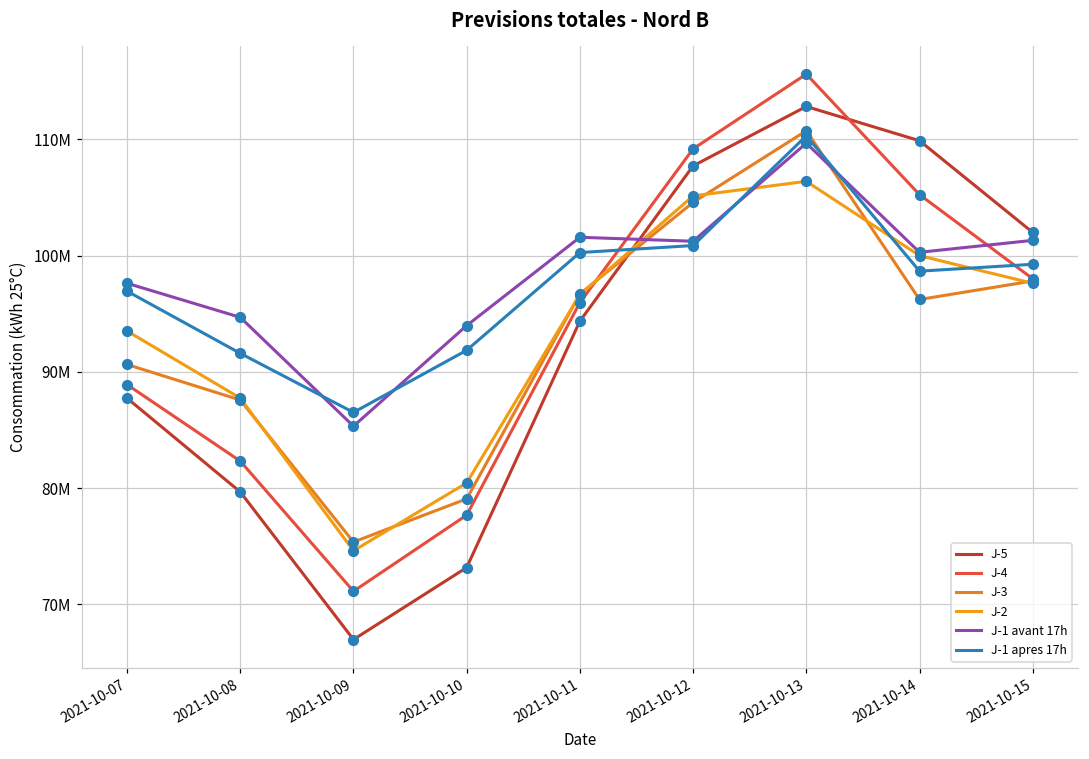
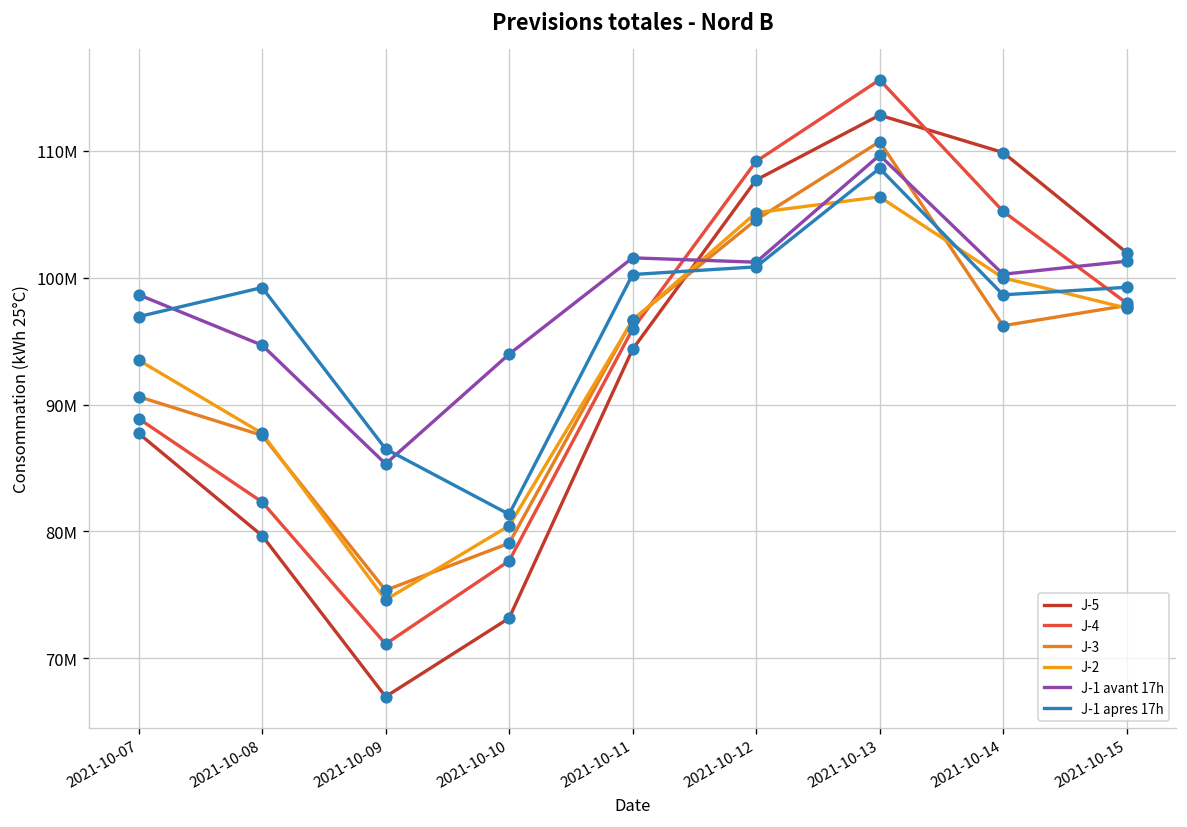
J-1 avant 17h, 2021-10-07: 97600000 -> 98700000
J-1 apres 17h, 2021-10-08: 91600000 -> 99200000
J-1 apres 17h, 2021-10-10: 91900000 -> 81400000
J-1 apres 17h, 2021-10-13: 110300000 -> 108600000
